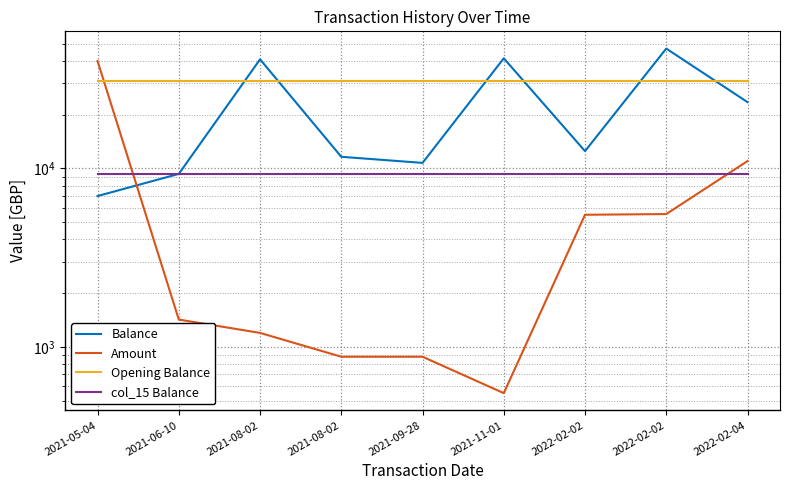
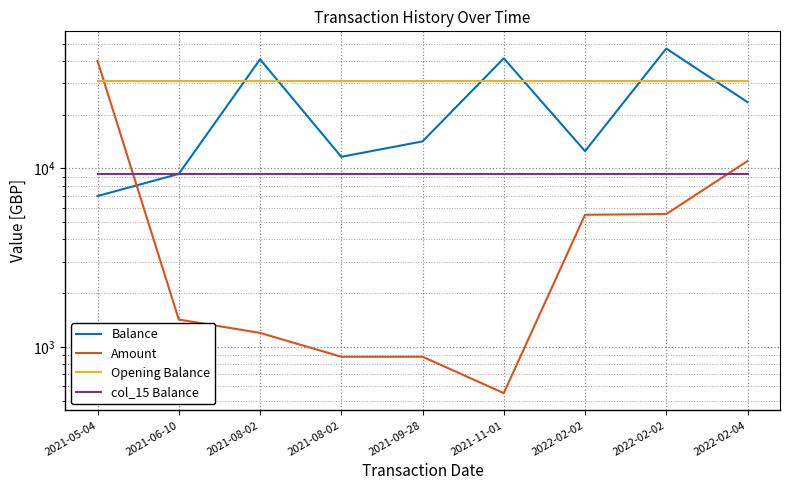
Balance, 2021-09-28: 11000 -> 14000
